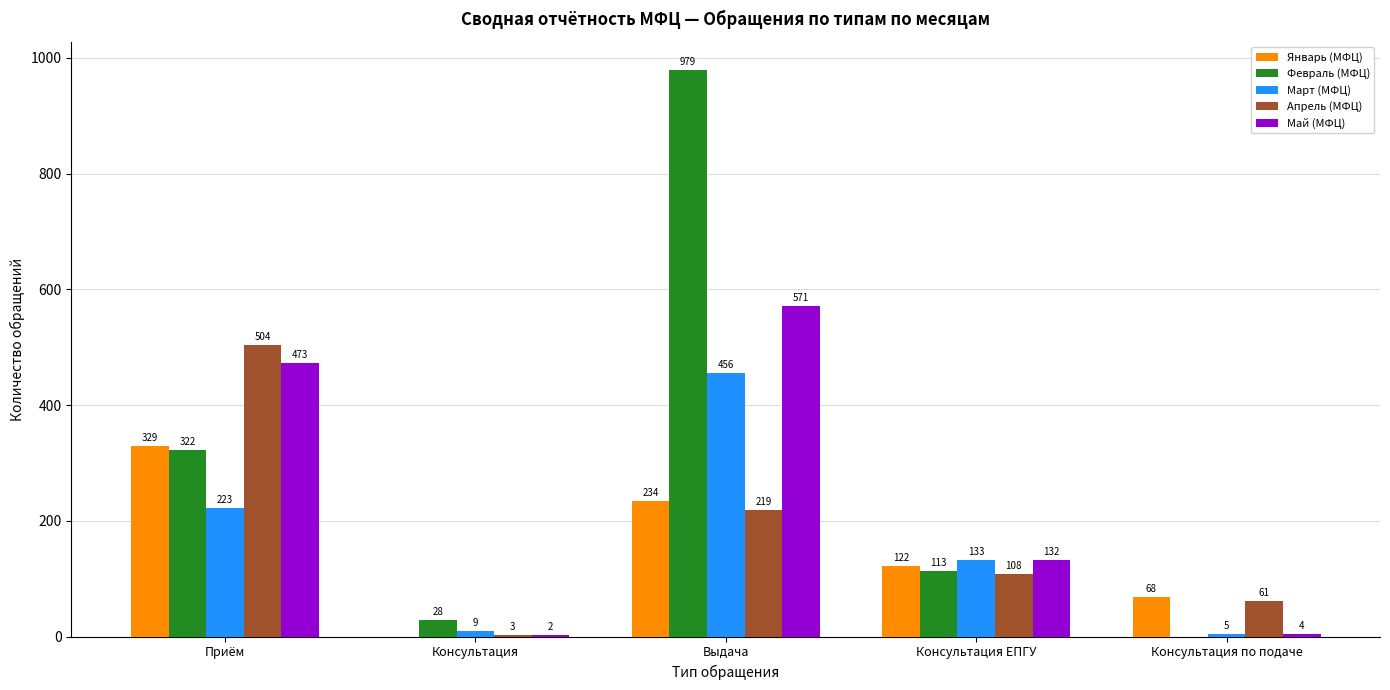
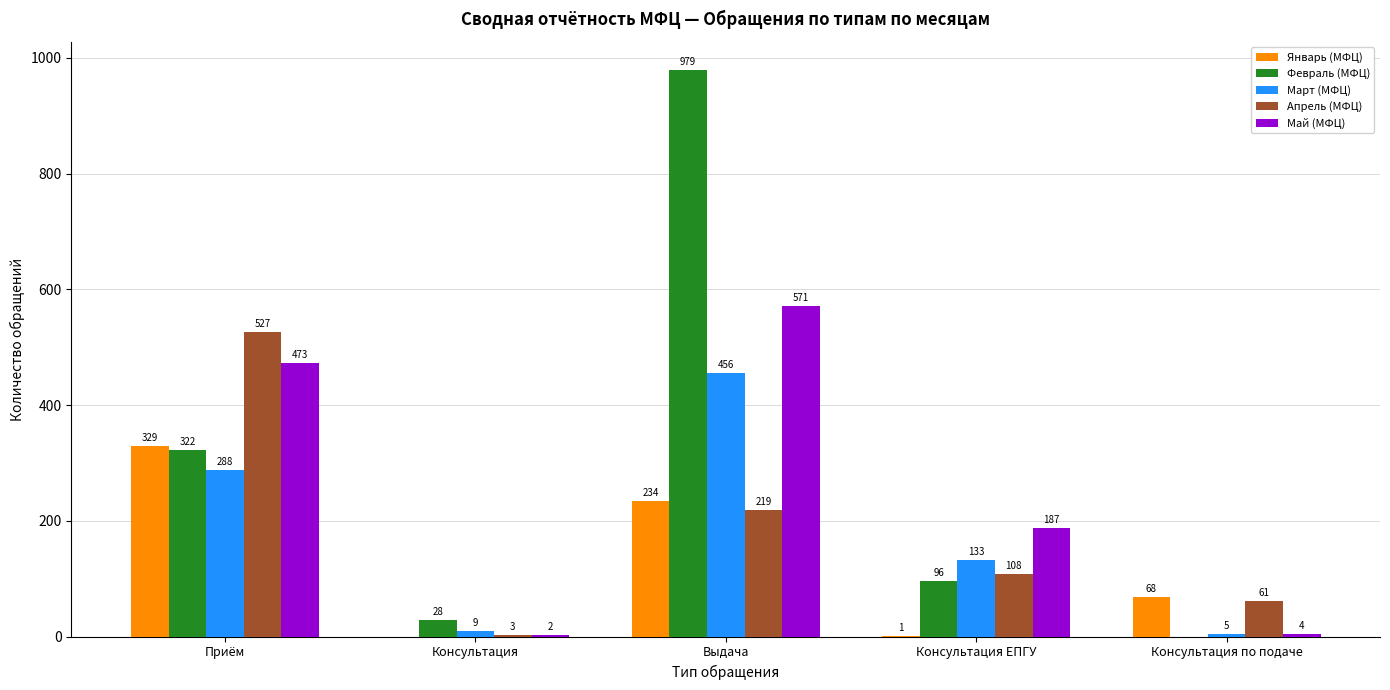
Март (МФЦ), Приём: 223 -> 288
Апрель (МФЦ), Приём: 504 -> 527
Январь (МФЦ), Консультация ЕПГУ: 122 -> 1
Февраль (МФЦ), Консультация ЕПГУ: 113 -> 96
Май (МФЦ), Консультация ЕПГУ: 132 -> 187
